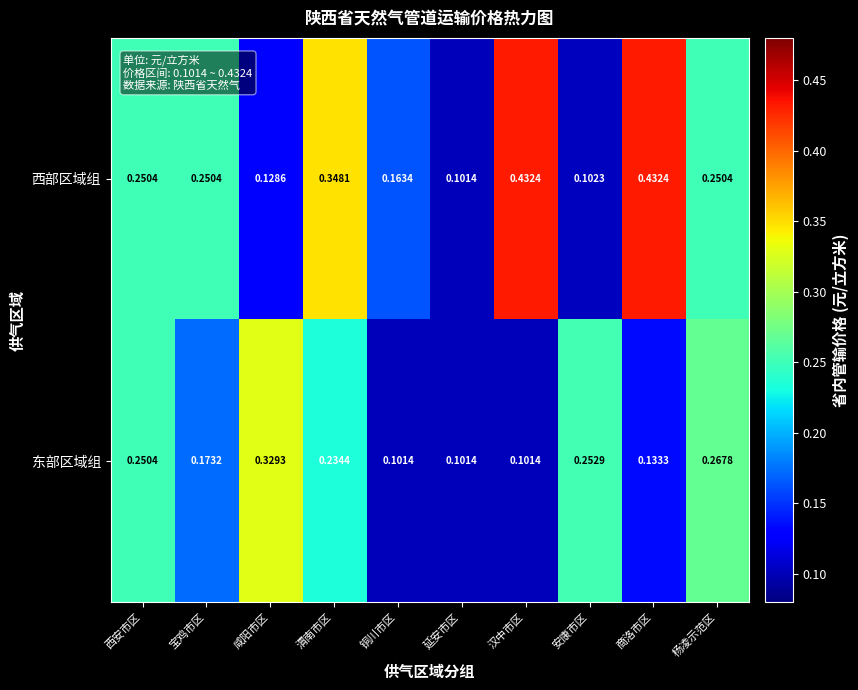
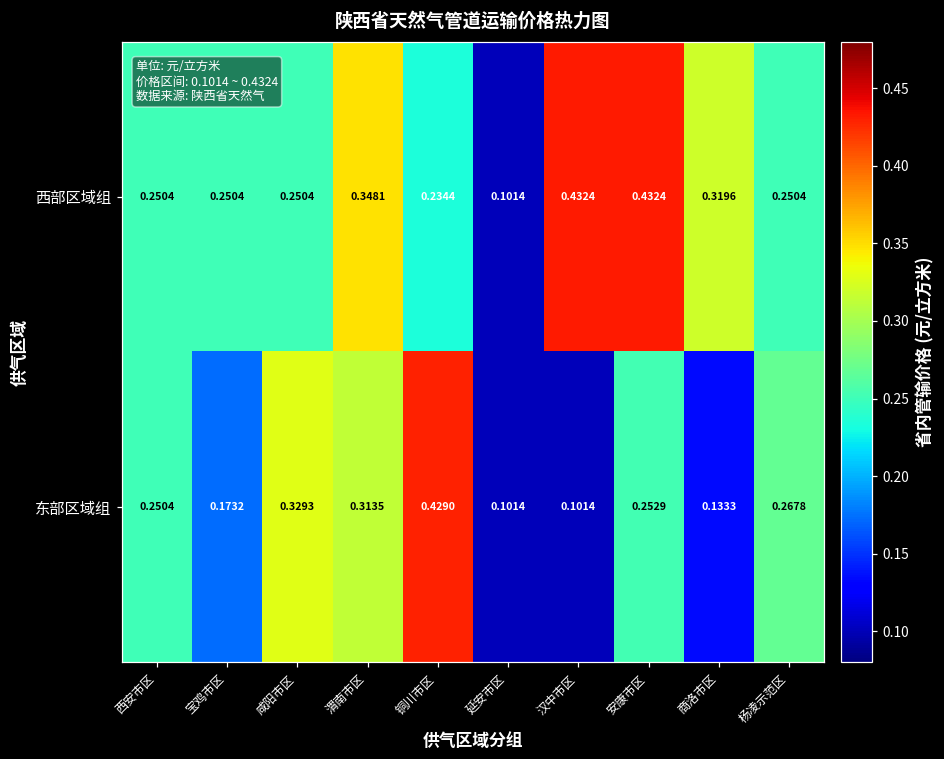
西部区域组, 咸阳市区: 0.1286 -> 0.2504
西部区域组, 铜川市区: 0.1634 -> 0.2344
西部区域组, 安康市区: 0.1023 -> 0.4324
西部区域组, 商洛市区: 0.4324 -> 0.3196
东部区域组, 渭南市区: 0.2344 -> 0.3135
东部区域组, 铜川市区: 0.1014 -> 0.4290
